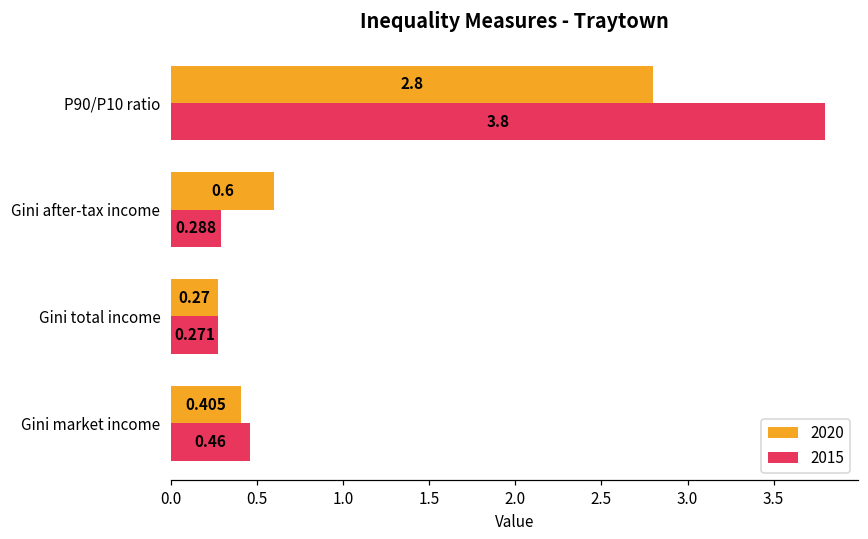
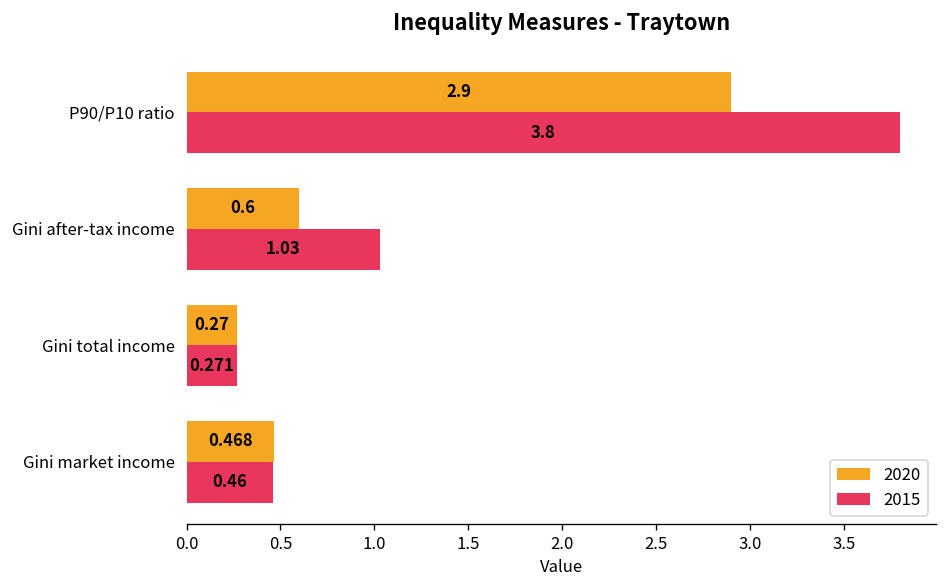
2020, P90/P10 ratio: 2.8 -> 2.9
2015, Gini after-tax income: 0.288 -> 1.03
2020, Gini market income: 0.405 -> 0.468
